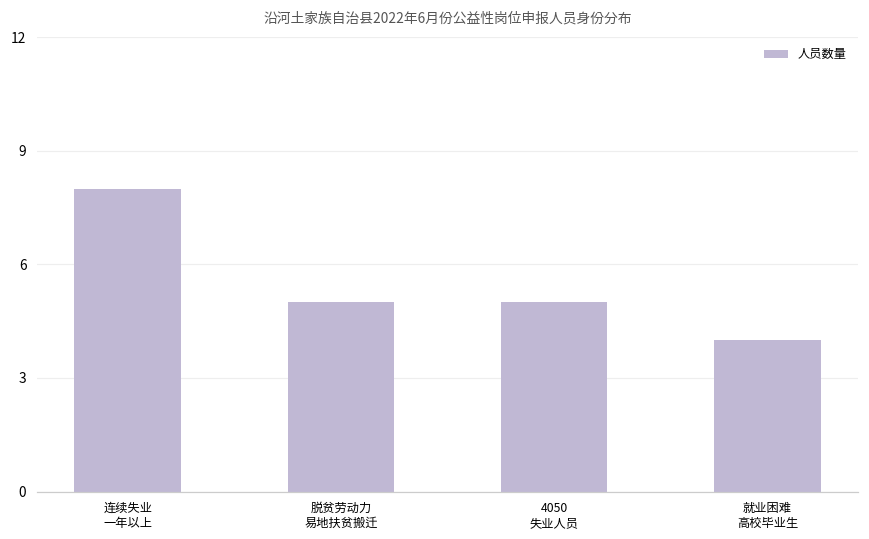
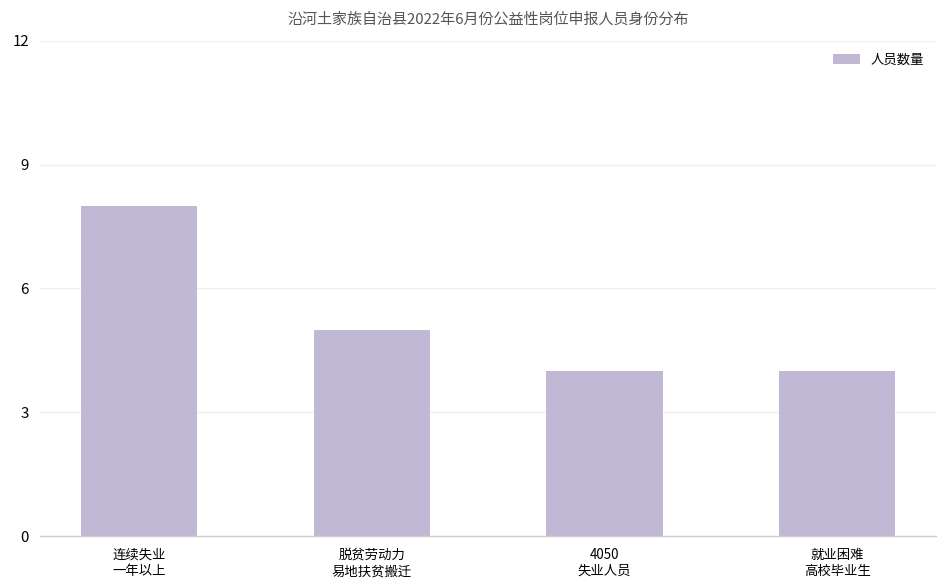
4050 失业人员: 5 -> 4
